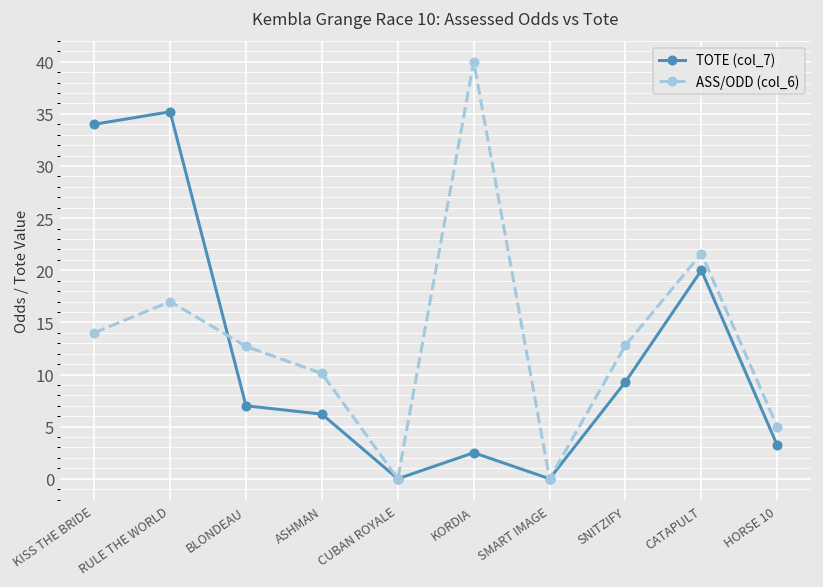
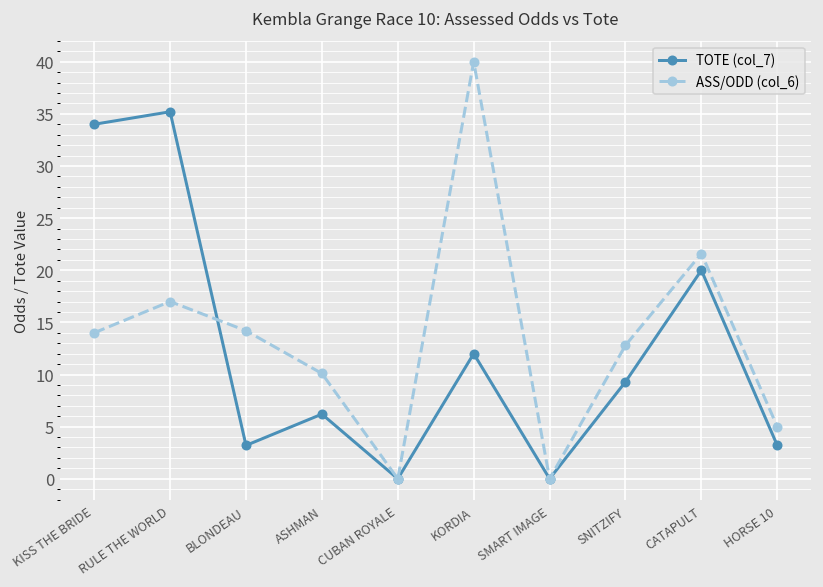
TOTE (col_7), BLONDEAU: 7 -> 3
ASS/ODD (col_6), BLONDEAU: 13 -> 14
TOTE (col_7), KORDIA: 3 -> 12
